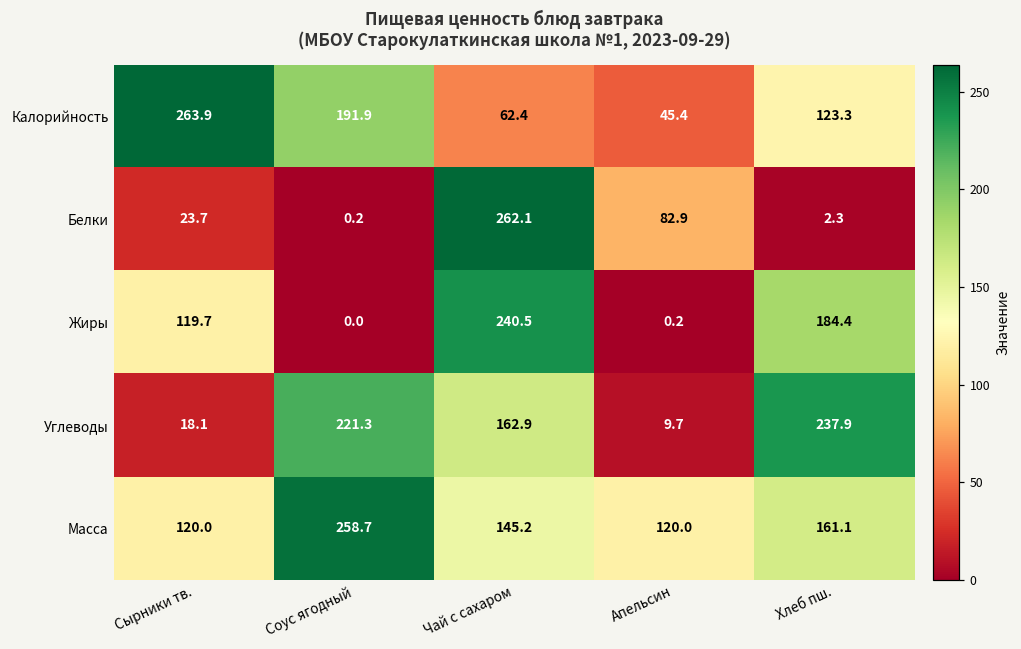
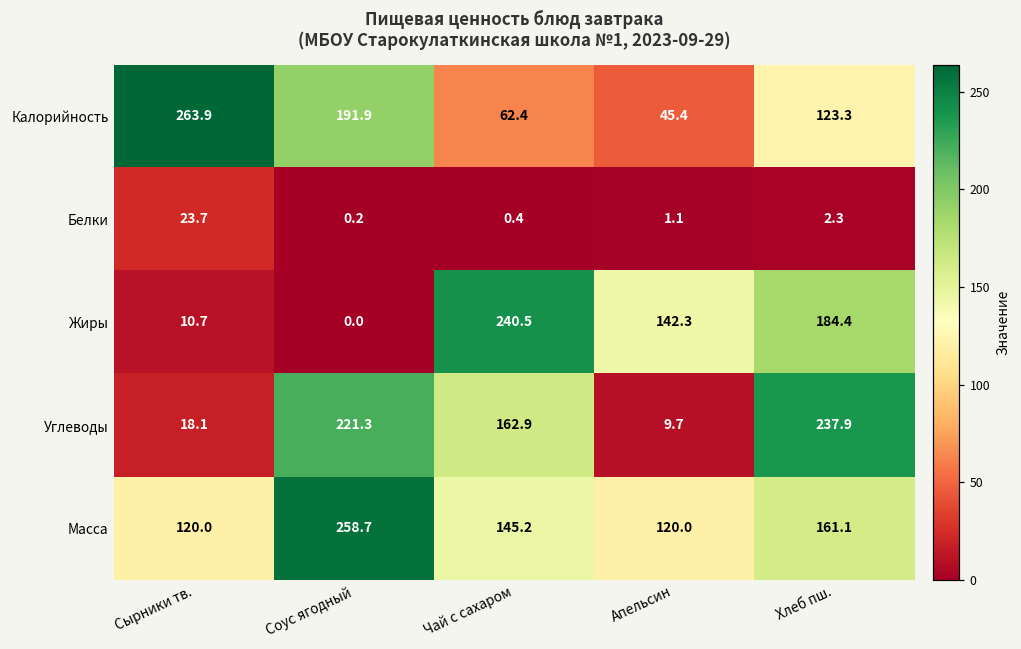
Белки, Чай с сахаром: 262.1 -> 0.4
Белки, Апельсин: 82.9 -> 1.1
Жиры, Сырники тв.: 119.7 -> 10.7
Жиры, Апельсин: 0.2 -> 142.3
